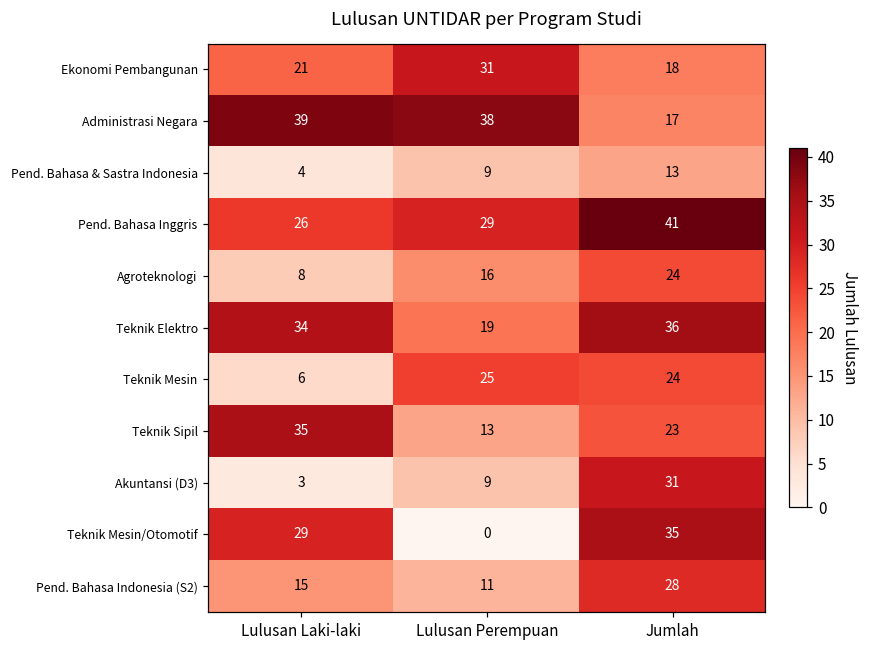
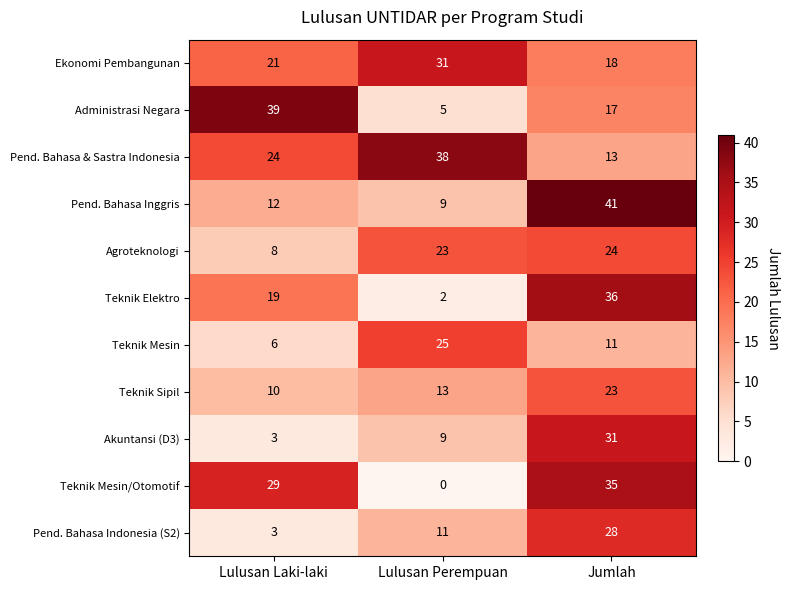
Administrasi Negara, Lulusan Perempuan: 38 -> 5
Pend. Bahasa & Sastra Indonesia, Lulusan Laki-laki: 4 -> 24
Pend. Bahasa & Sastra Indonesia, Lulusan Perempuan: 9 -> 38
Pend. Bahasa Inggris, Lulusan Laki-laki: 26 -> 12
Pend. Bahasa Inggris, Lulusan Perempuan: 29 -> 9
Agroteknologi, Lulusan Perempuan: 16 -> 23
Teknik Elektro, Lulusan Laki-laki: 34 -> 19
Teknik Elektro, Lulusan Perempuan: 19 -> 2
Teknik Mesin, Jumlah: 24 -> 11
Teknik Sipil, Lulusan Laki-laki: 35 -> 10
Pend. Bahasa Indonesia (S2), Lulusan Laki-laki: 15 -> 3
